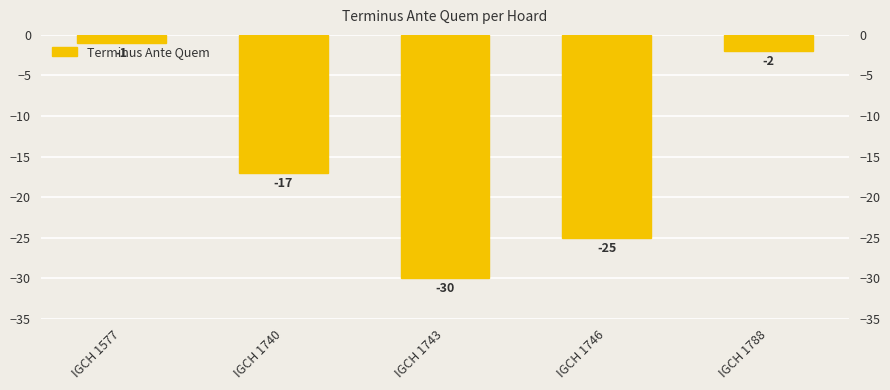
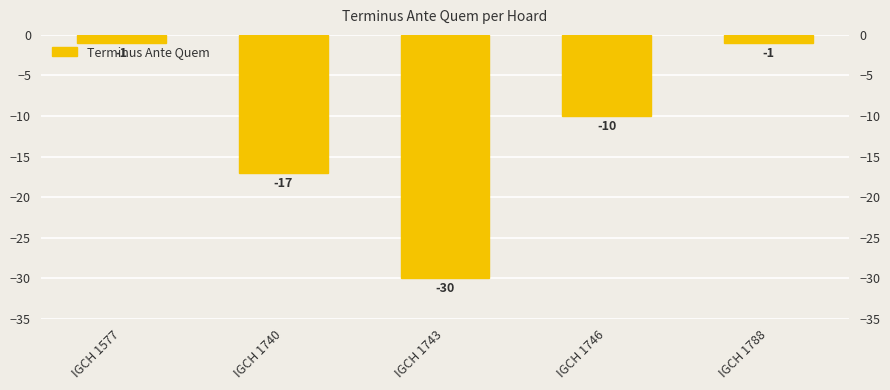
IGCH 1746: -25 -> -10
IGCH 1788: -2 -> -1
